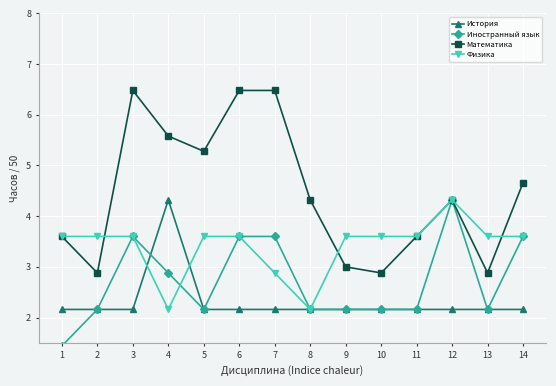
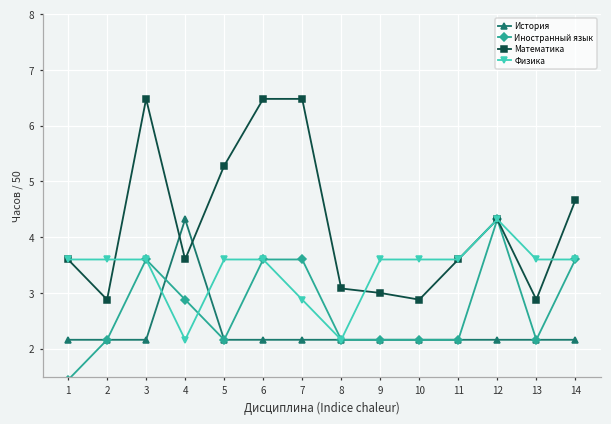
Математика, 4: 5.6 -> 3.6
Математика, 8: 4.3 -> 3.1
